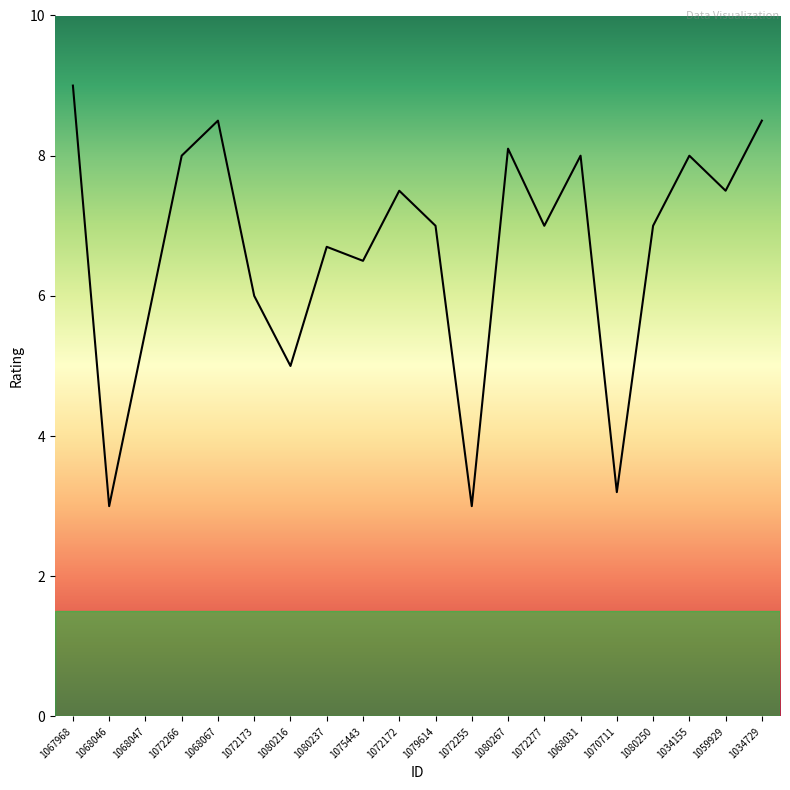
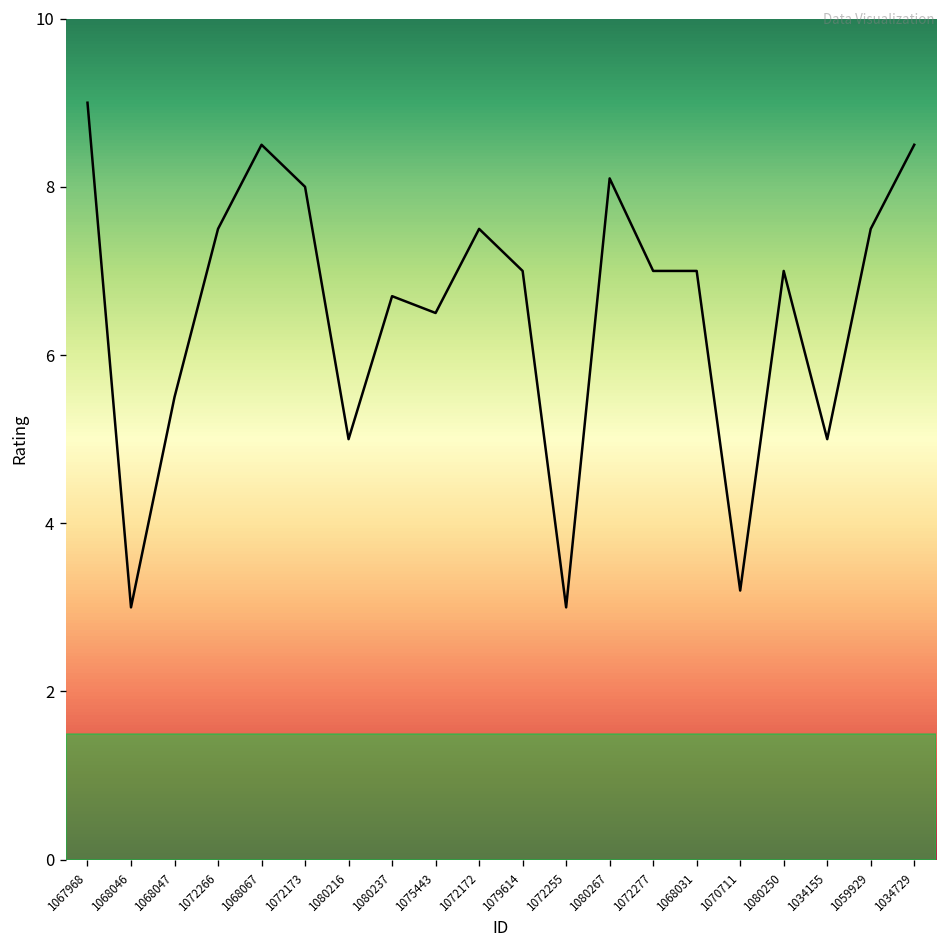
1072266: 8.0 -> 7.5
1072173: 6 -> 8
1068031: 8 -> 7
1034155: 8 -> 5
